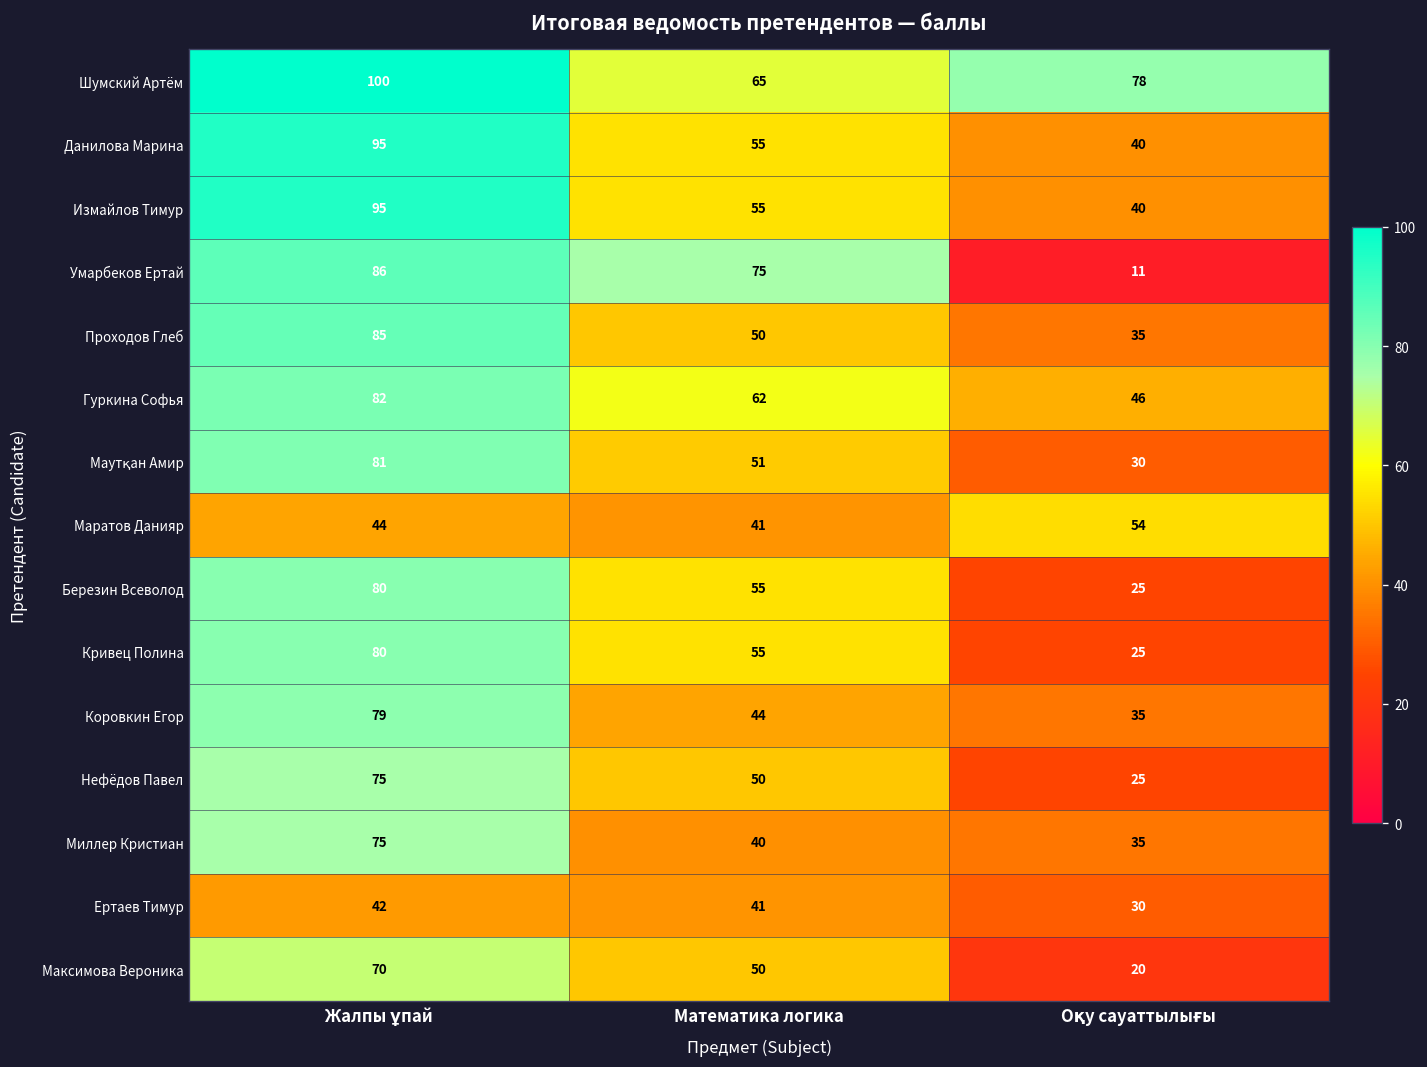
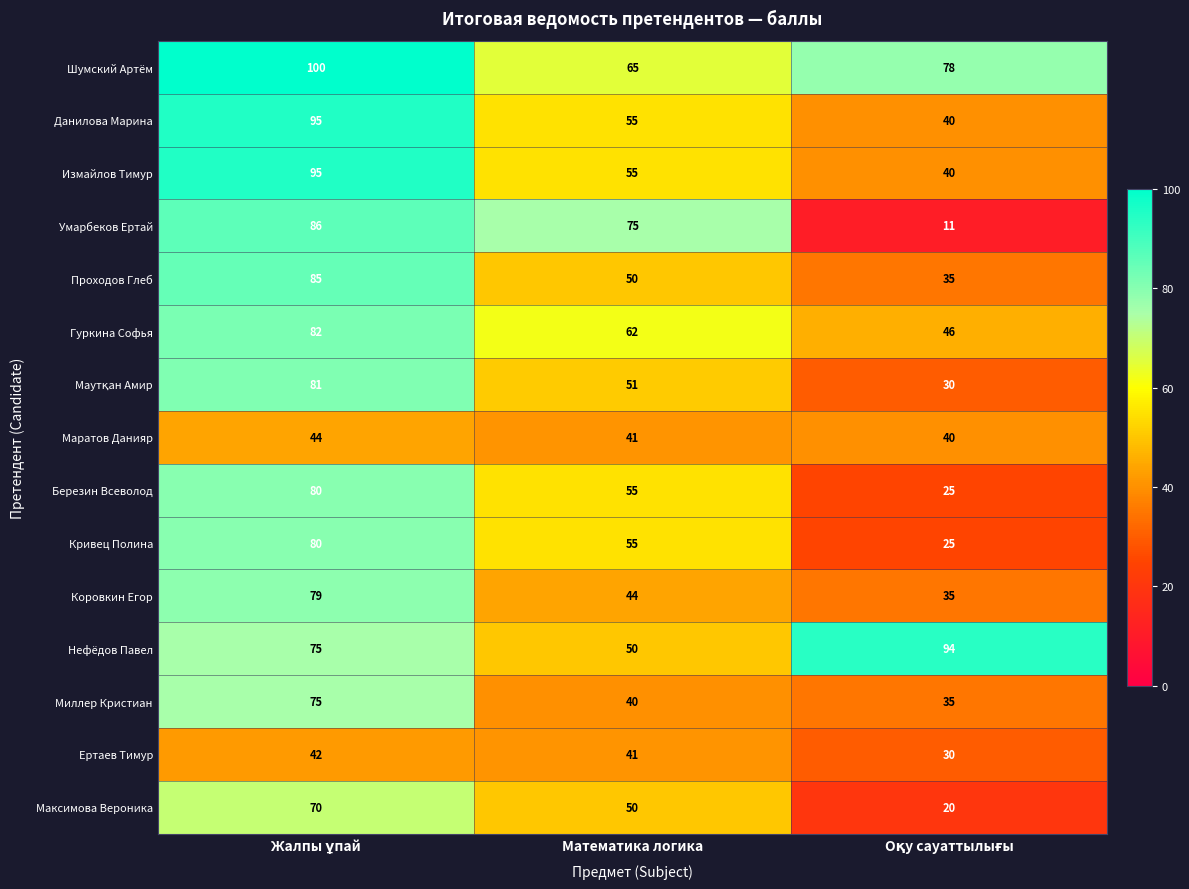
Маратов Данияр, Оқу сауаттылығы: 54 -> 40
Нефёдов Павел, Оқу сауаттылығы: 25 -> 94
